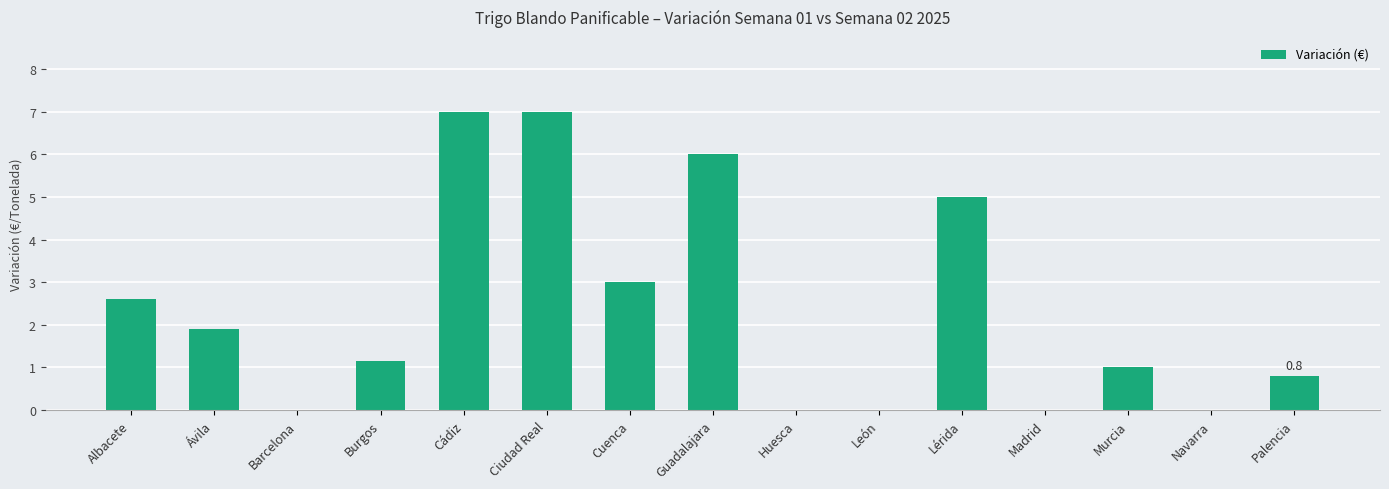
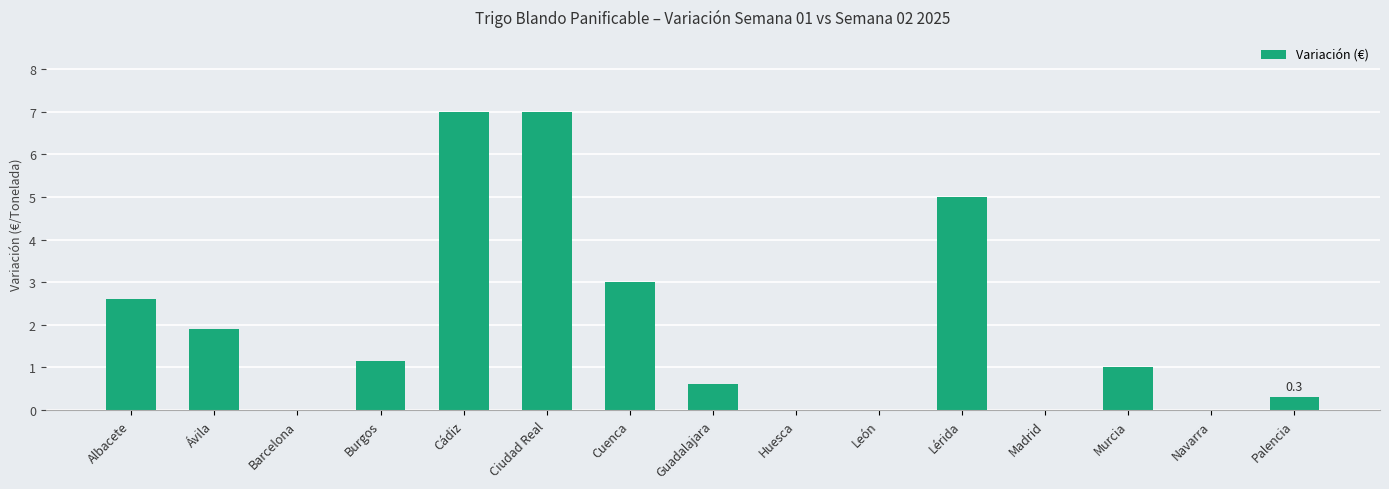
Guadalajara: 6.0 -> 0.6
Palencia: 0.8 -> 0.3
